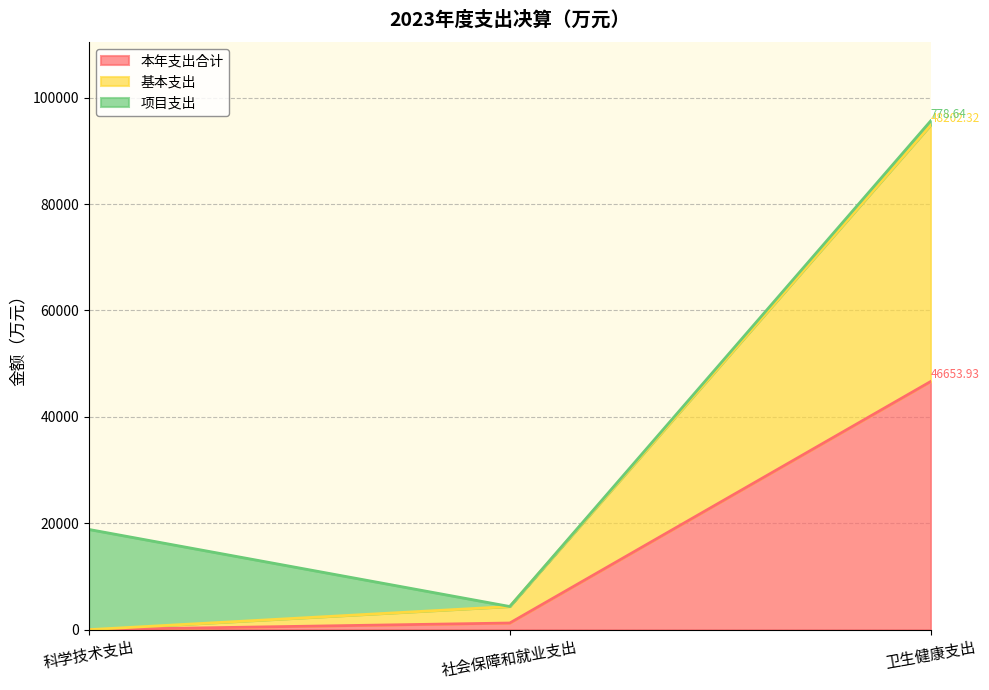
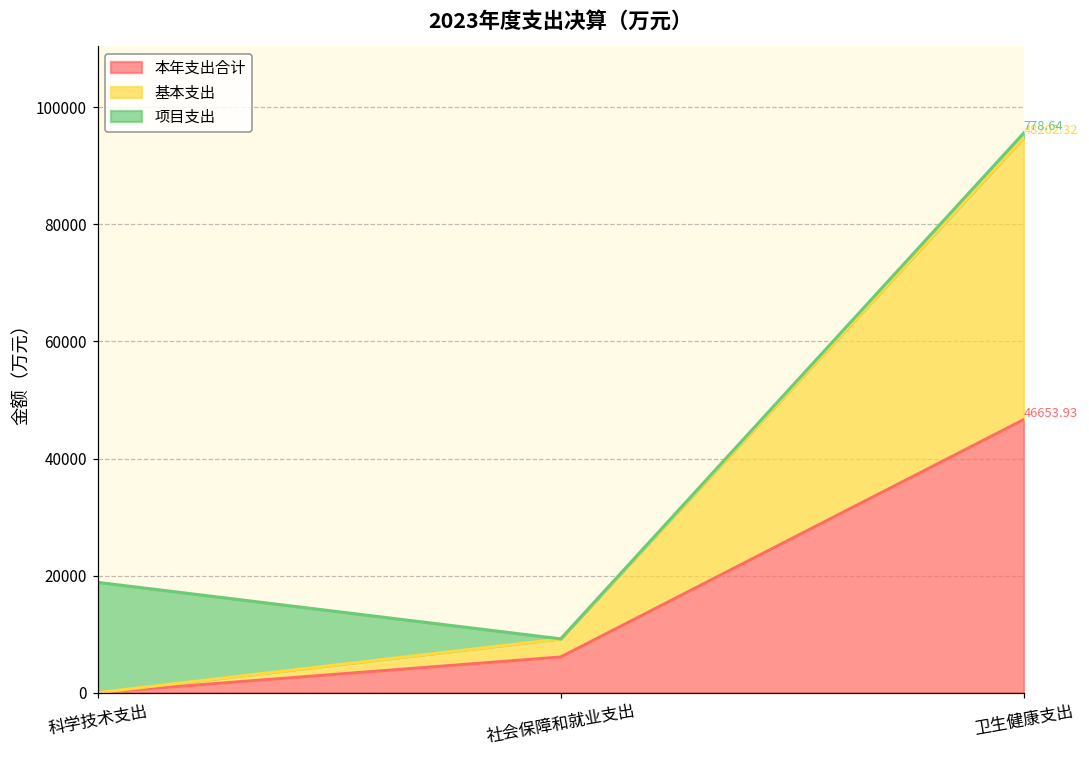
本年支出合计, 社会保障和就业支出: 1000 -> 6000
